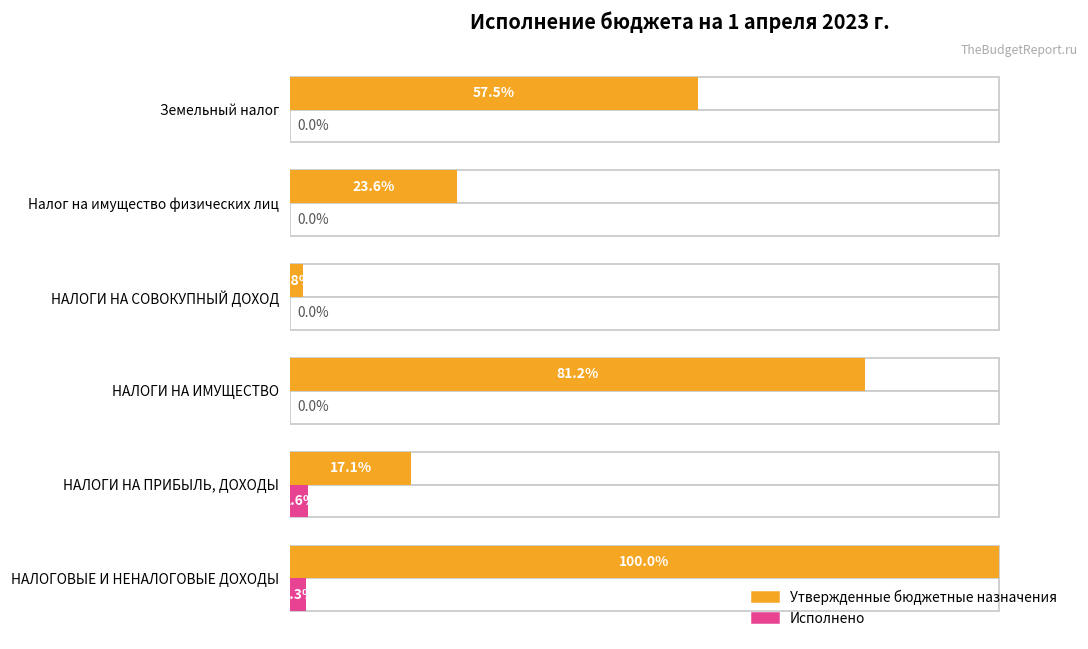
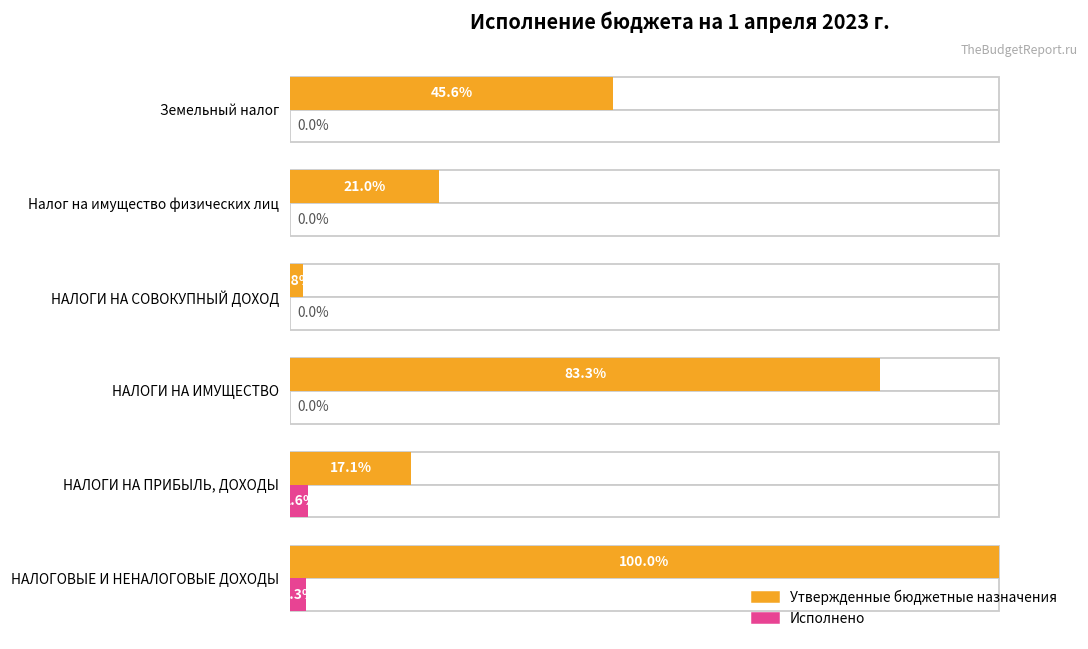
Утвержденные бюджетные назначения, Земельный налог: 57.5% -> 45.6%
Утвержденные бюджетные назначения, Налог на имущество физических лиц: 23.6% -> 21.0%
Утвержденные бюджетные назначения, НАЛОГИ НА ИМУЩЕСТВО: 81.2% -> 83.3%
